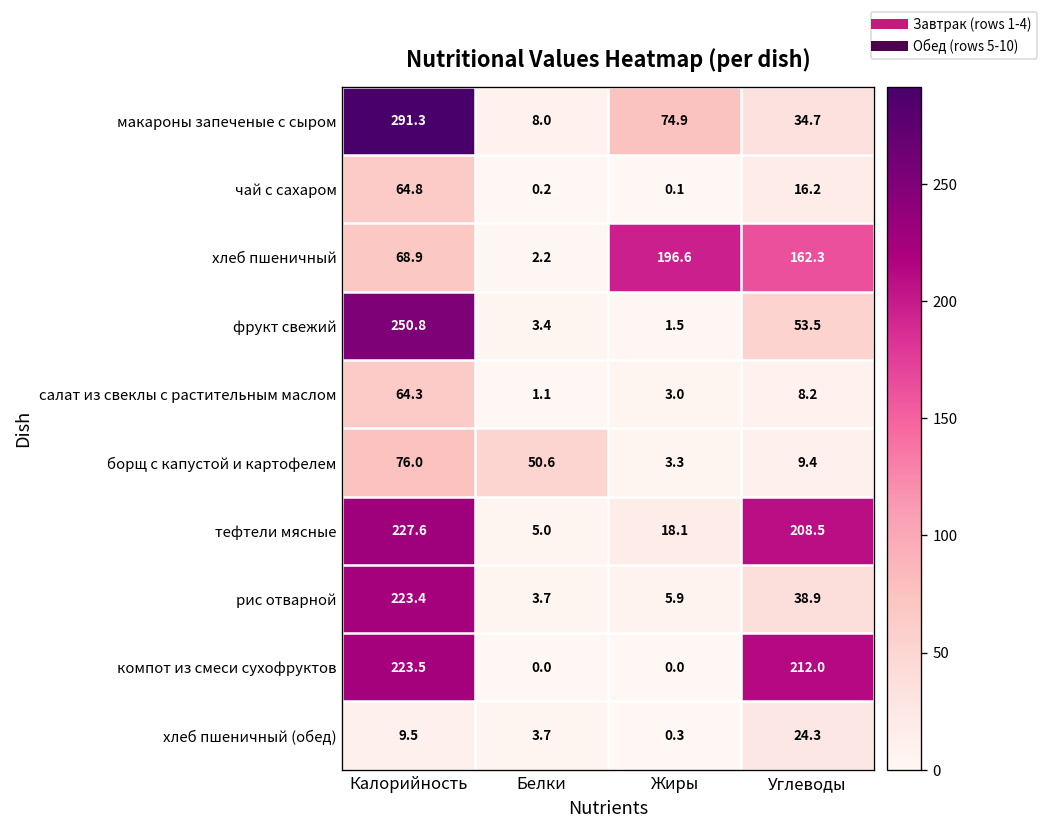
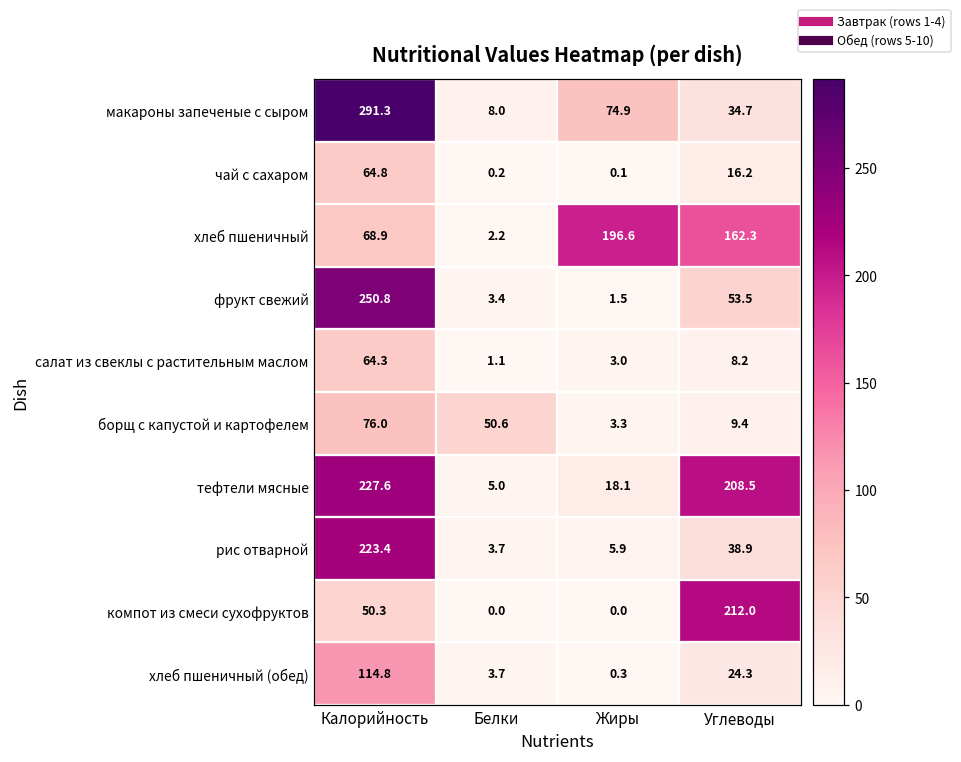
компот из смеси сухофруктов, Калорийность: 223.5 -> 50.3
хлеб пшеничный (обед), Калорийность: 9.5 -> 114.8
